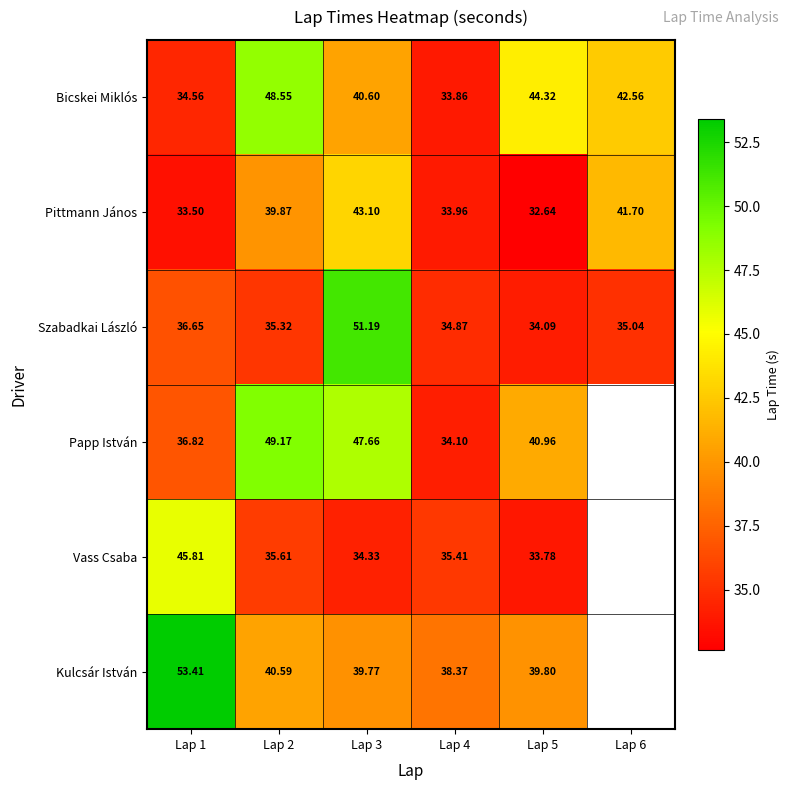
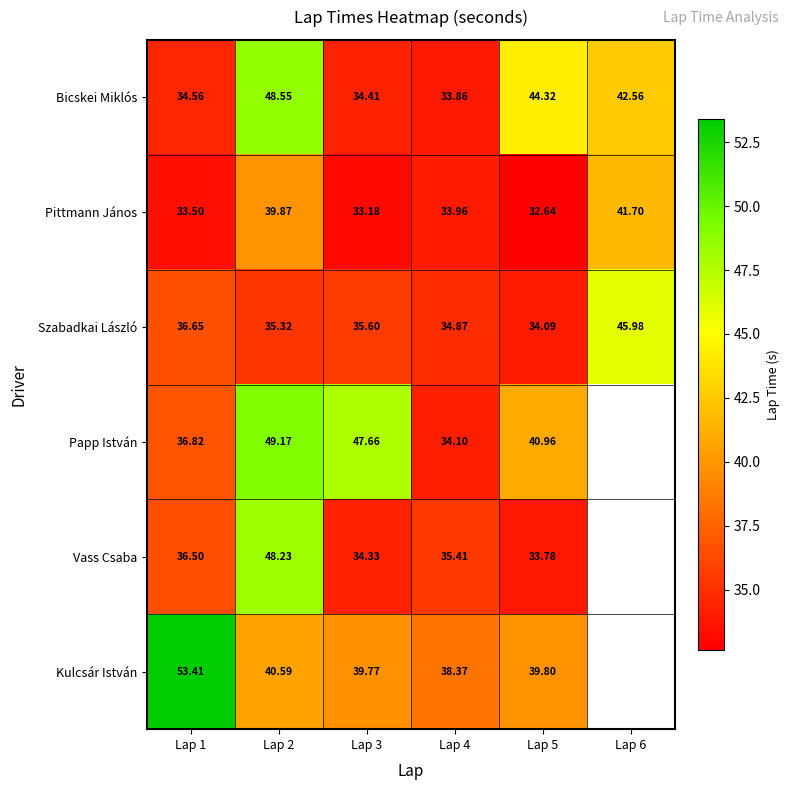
Bicskei Miklós, Lap 3: 40.60 -> 34.41
Pittmann János, Lap 3: 43.10 -> 33.18
Szabadkai László, Lap 3: 51.19 -> 35.60
Szabadkai László, Lap 6: 35.04 -> 45.98
Vass Csaba, Lap 1: 45.81 -> 36.50
Vass Csaba, Lap 2: 35.61 -> 48.23
